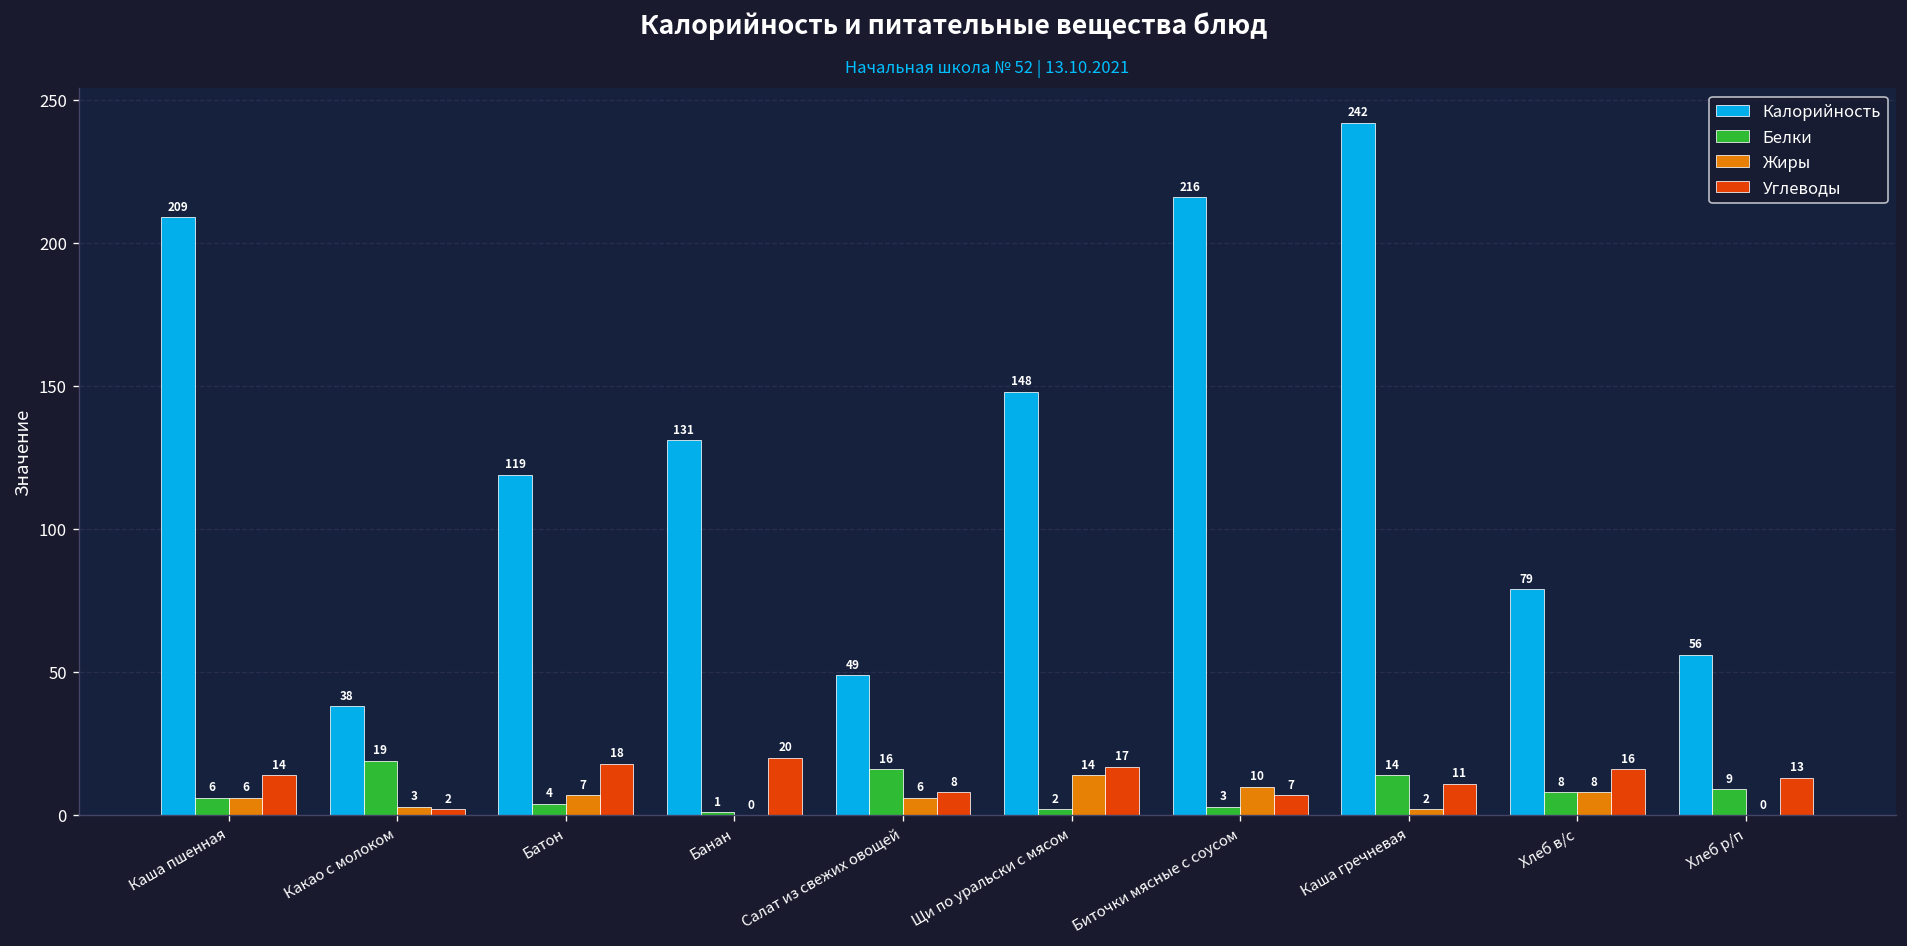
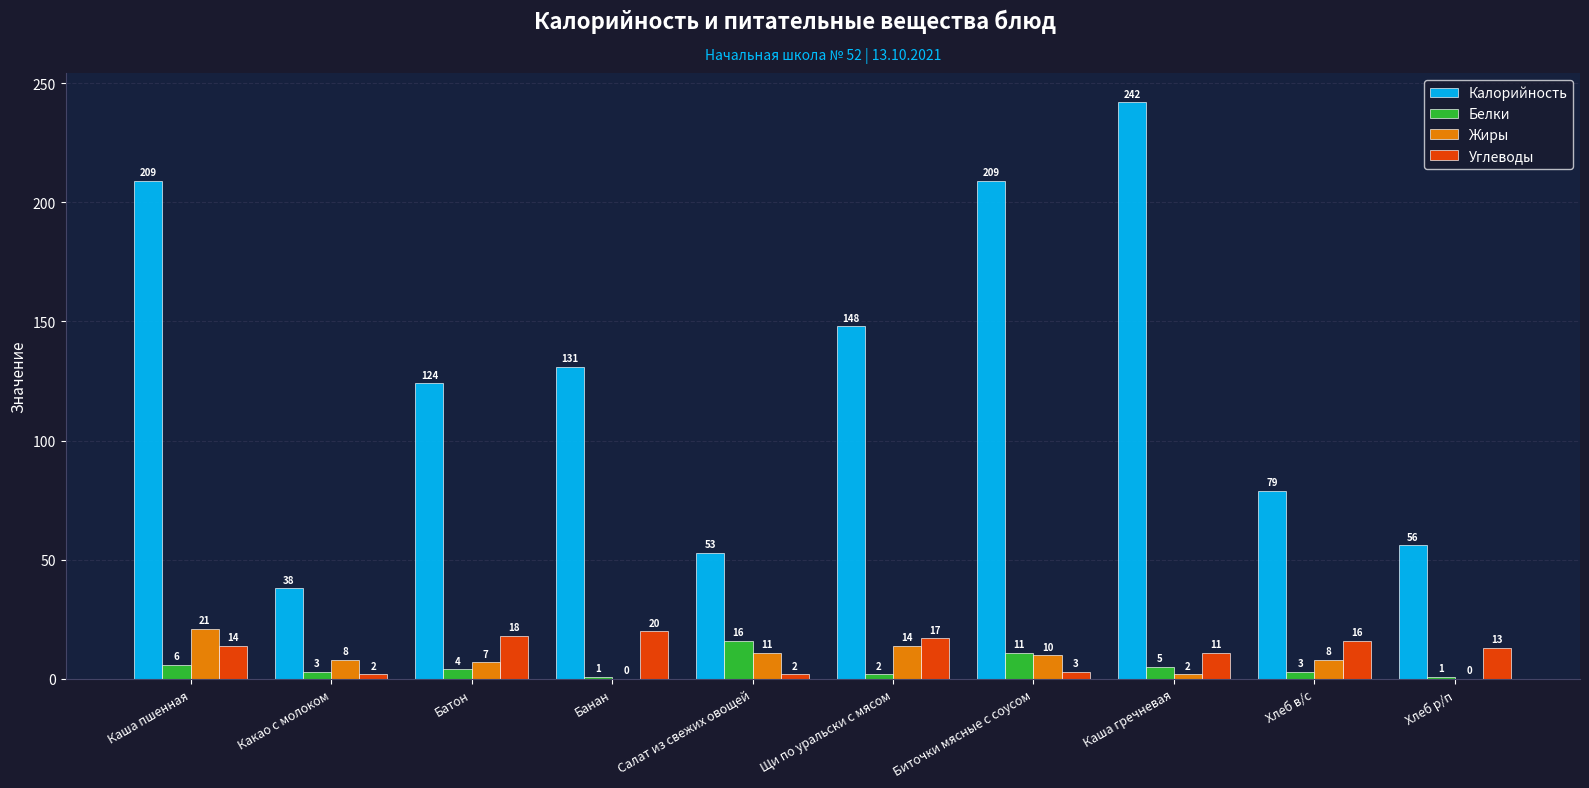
Жиры, Каша пшенная: 6 -> 21
Белки, Какао с молоком: 19 -> 3
Жиры, Какао с молоком: 3 -> 8
Калорийность, Батон: 119 -> 124
Калорийность, Салат из свежих овощей: 49 -> 53
Жиры, Салат из свежих овощей: 6 -> 11
Углеводы, Салат из свежих овощей: 8 -> 2
Калорийность, Биточки мясные с соусом: 216 -> 209
Белки, Биточки мясные с соусом: 3 -> 11
Углеводы, Биточки мясные с соусом: 7 -> 3
Белки, Каша гречневая: 14 -> 5
Белки, Хлеб в/с: 8 -> 3
Белки, Хлеб р/п: 9 -> 1
